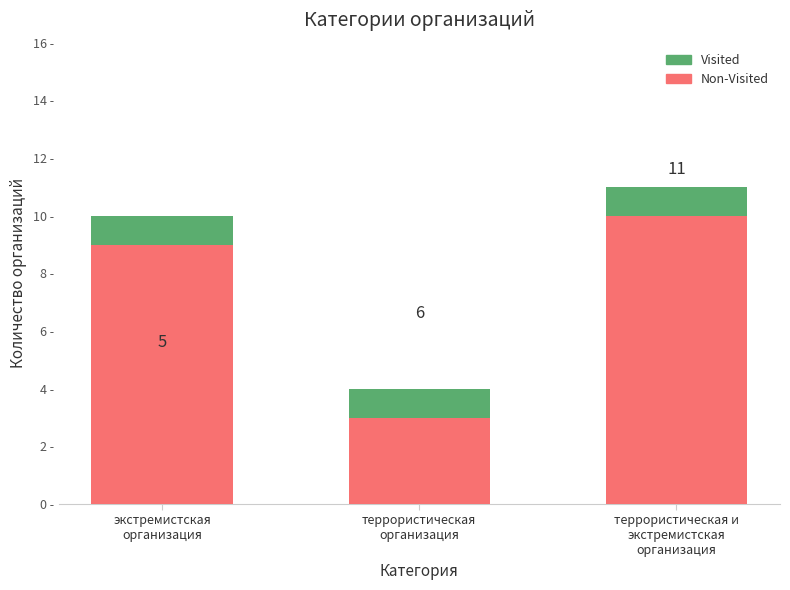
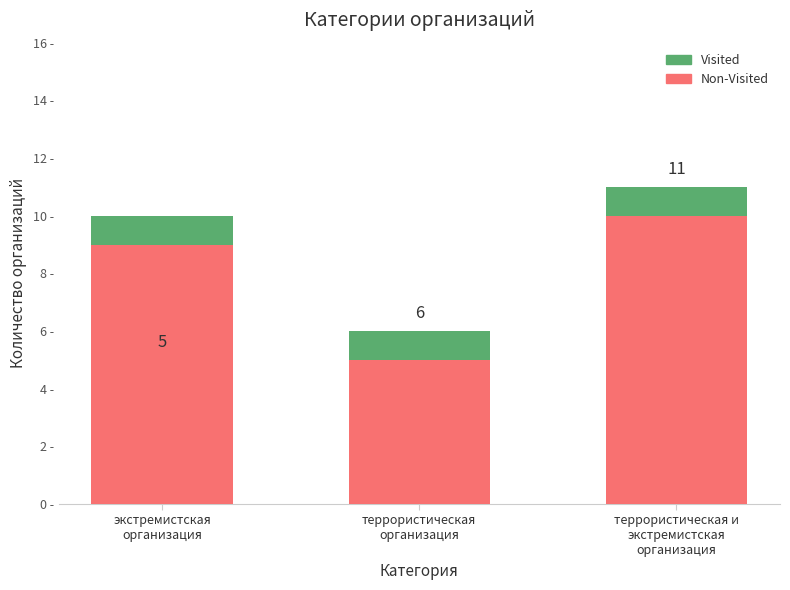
Non-Visited, террористическая организация: 3 - -> 5 -
